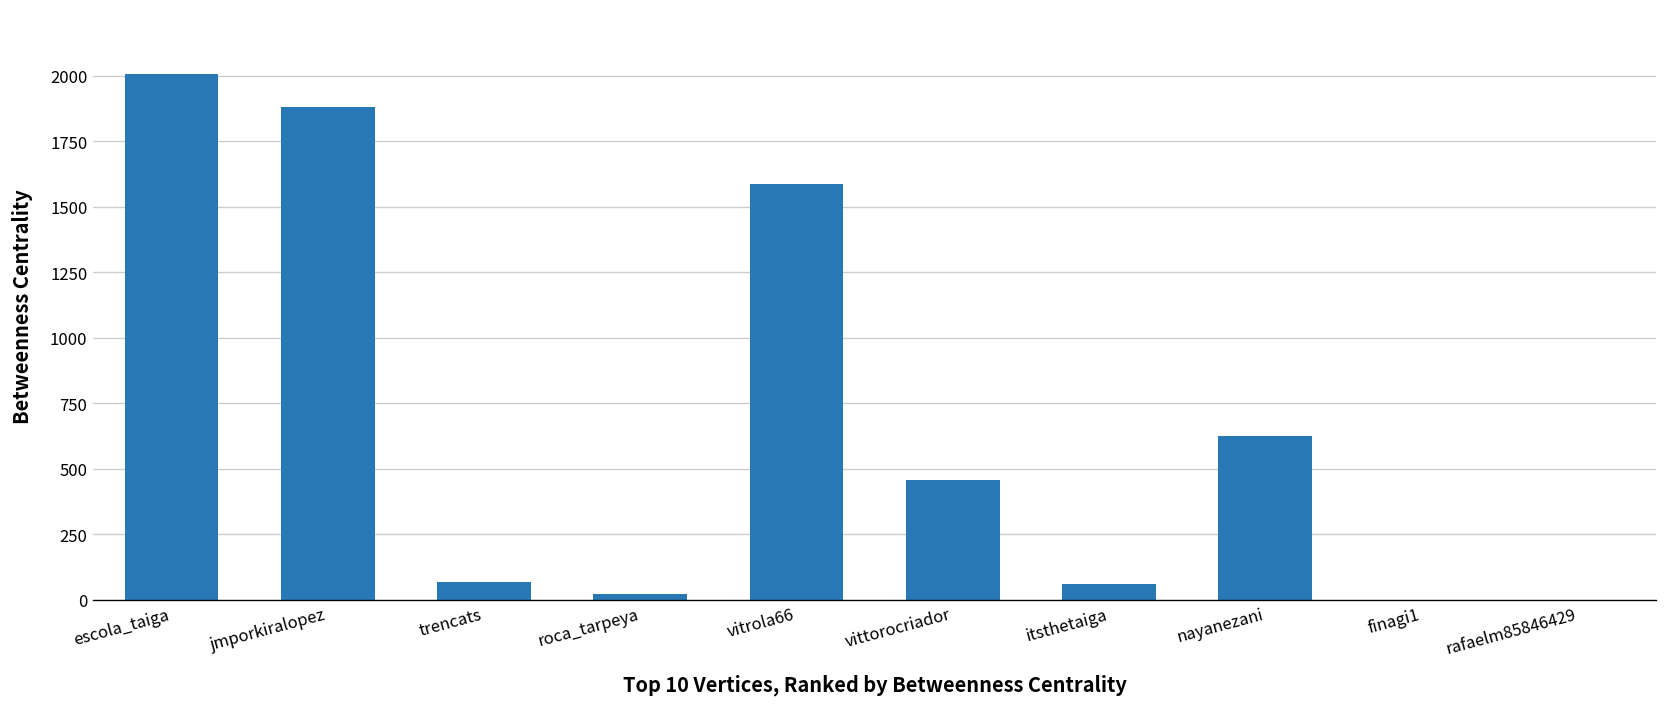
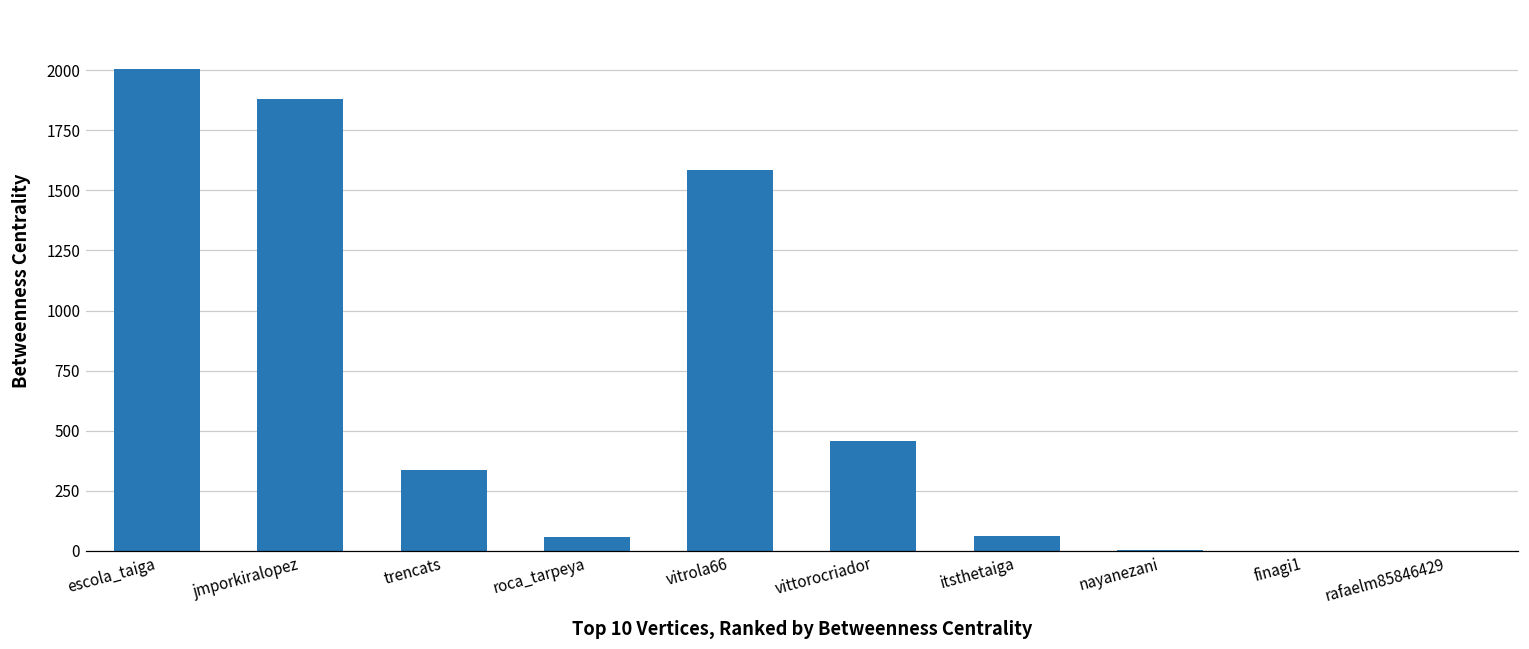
trencats: 70 -> 340
roca_tarpeya: 20 -> 60
nayanezani: 620 -> 0
